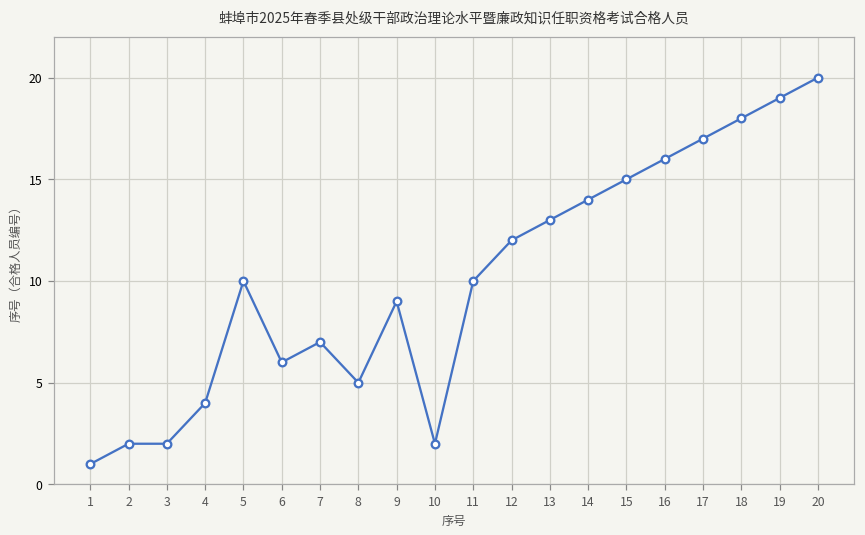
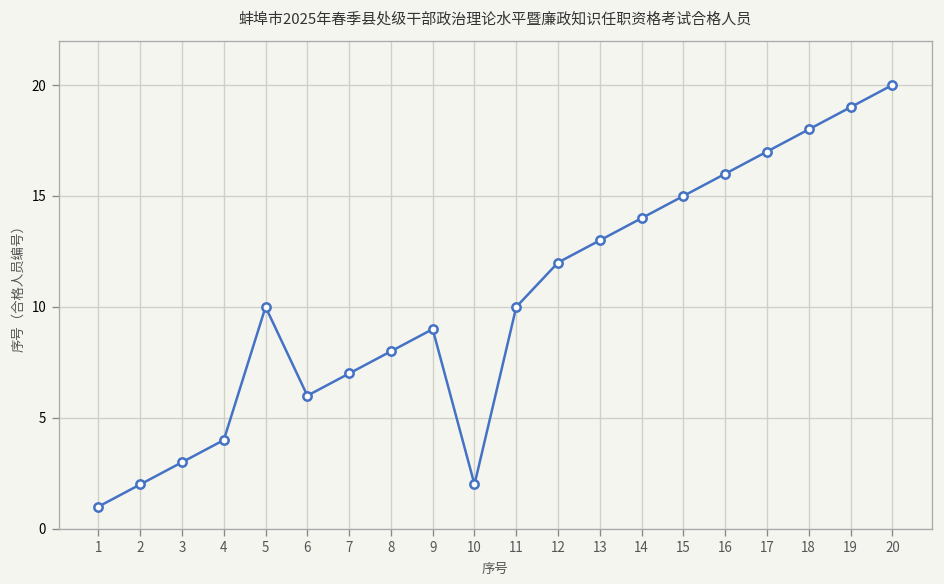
3: 2 -> 3
8: 5 -> 8
